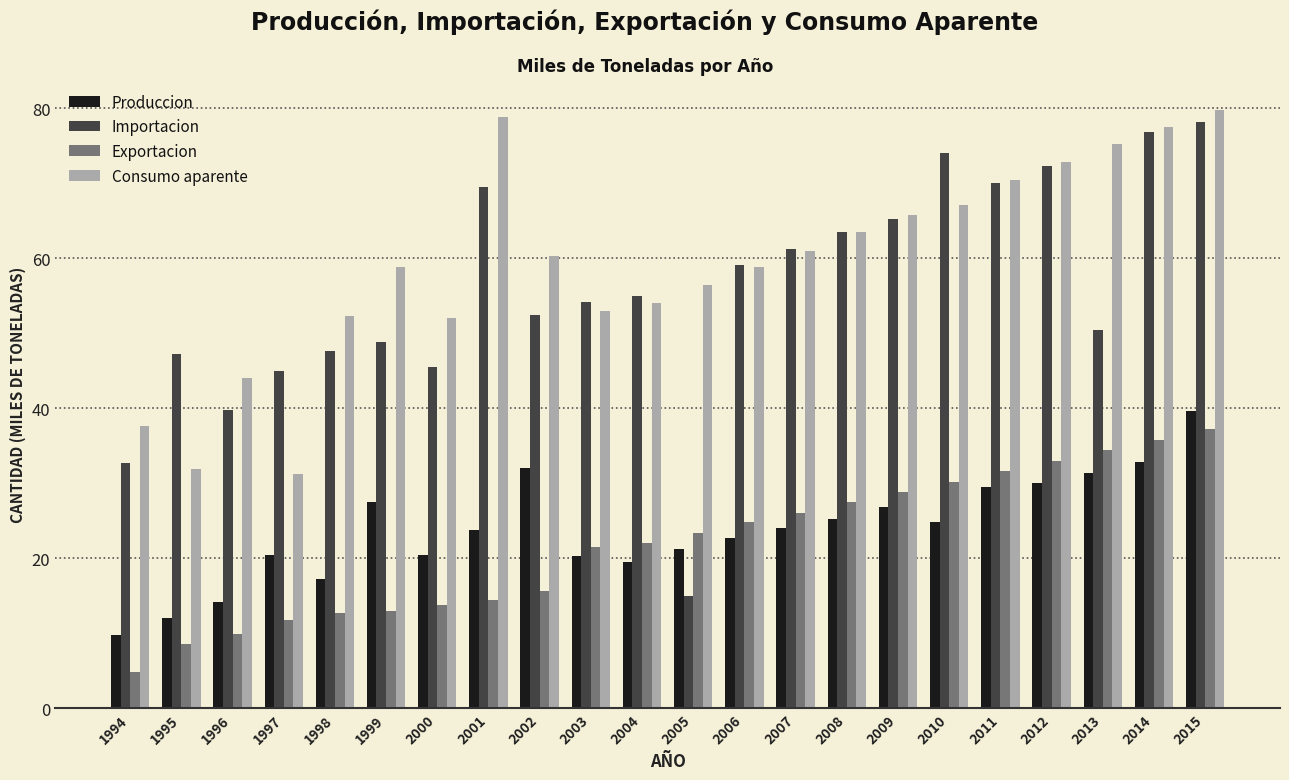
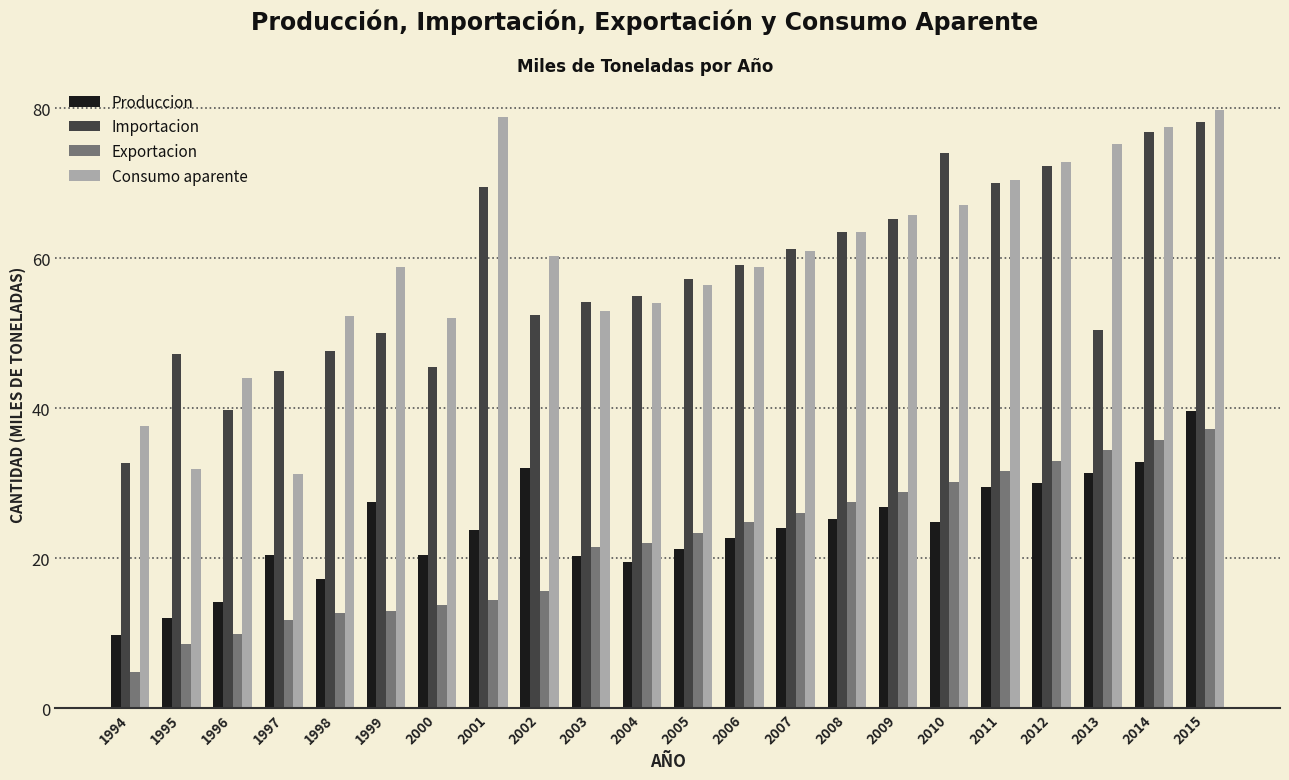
Importacion, 1999: 49 -> 50
Importacion, 2005: 15 -> 57
